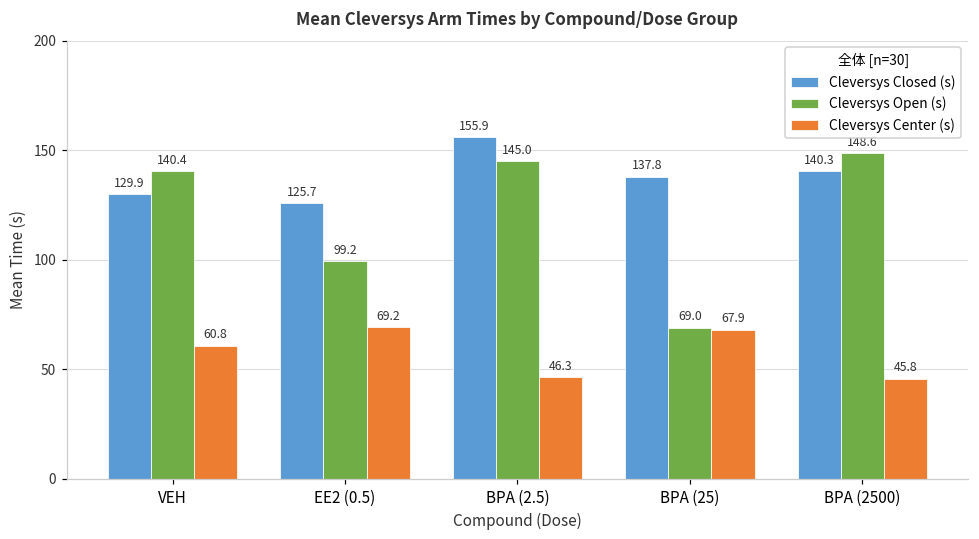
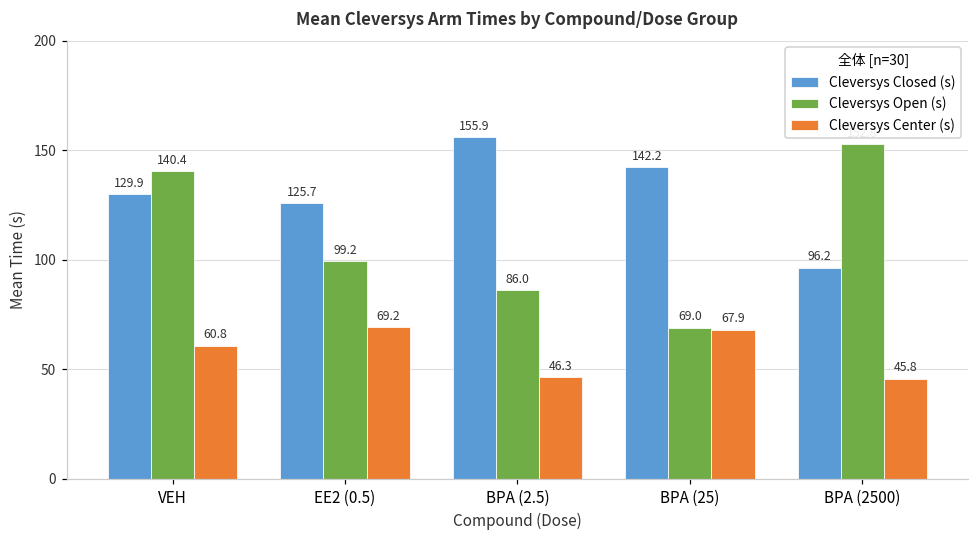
Cleversys Open (s), BPA (2.5): 145.0 -> 86.0
Cleversys Closed (s), BPA (25): 137.8 -> 142.2
Cleversys Closed (s), BPA (2500): 140.3 -> 96.2
Cleversys Open (s), BPA (2500): 149 -> 153
